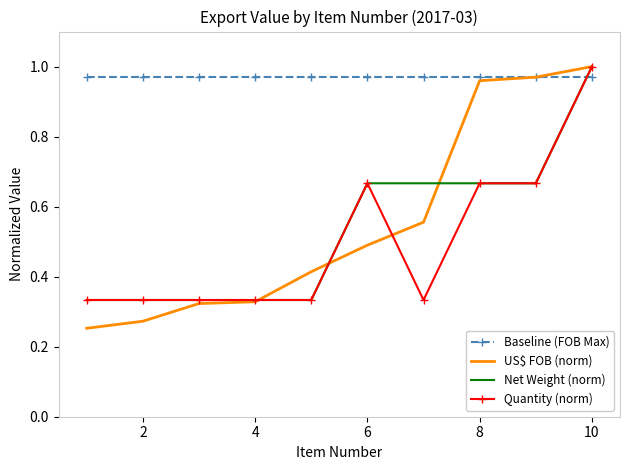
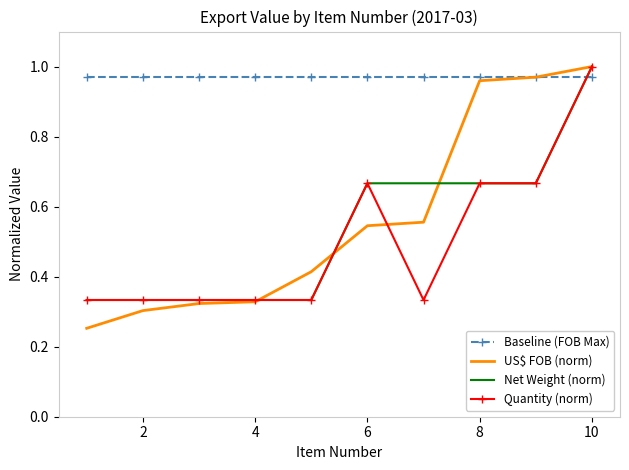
US$ FOB (norm), 2: 0.27 -> 0.30
US$ FOB (norm), 6: 0.49 -> 0.55
